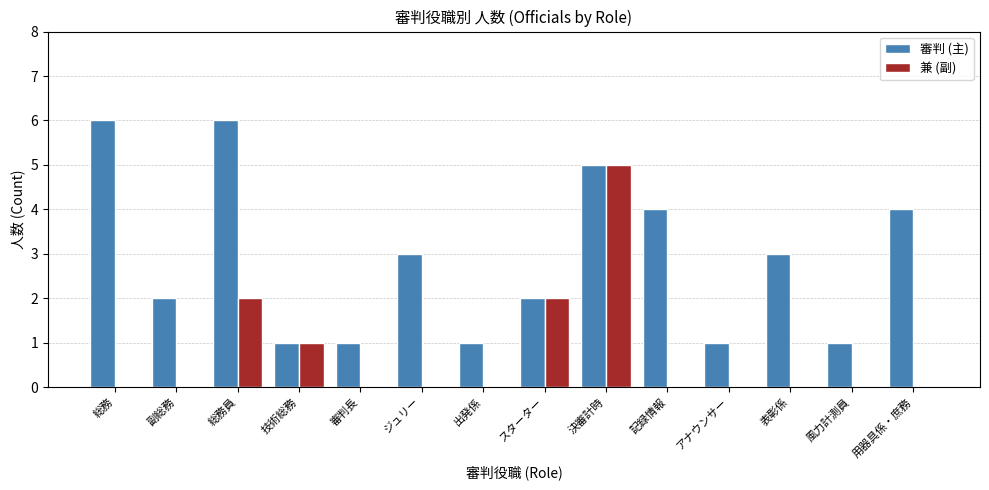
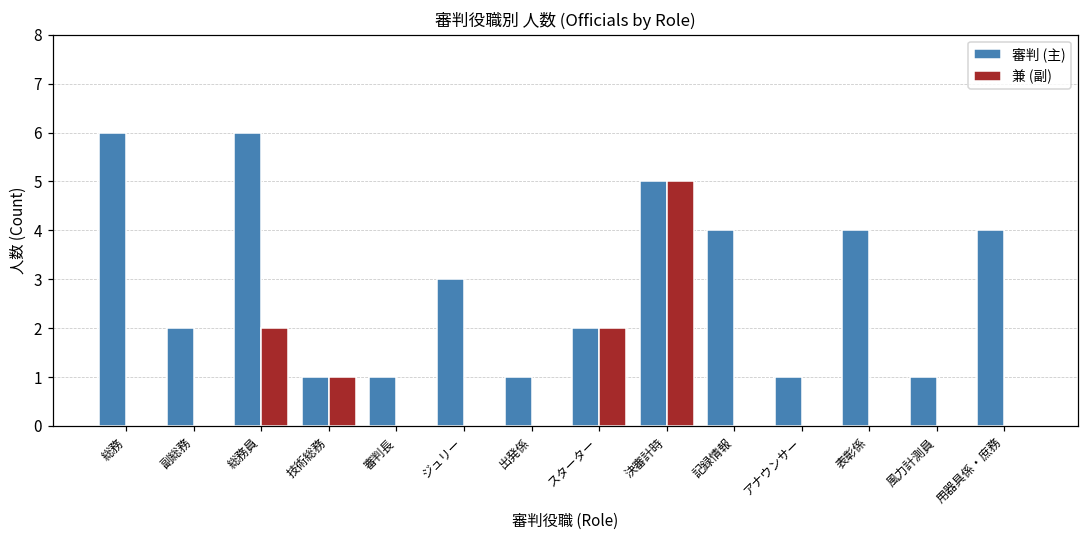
審判 (主), 表彰係: 3 -> 4
